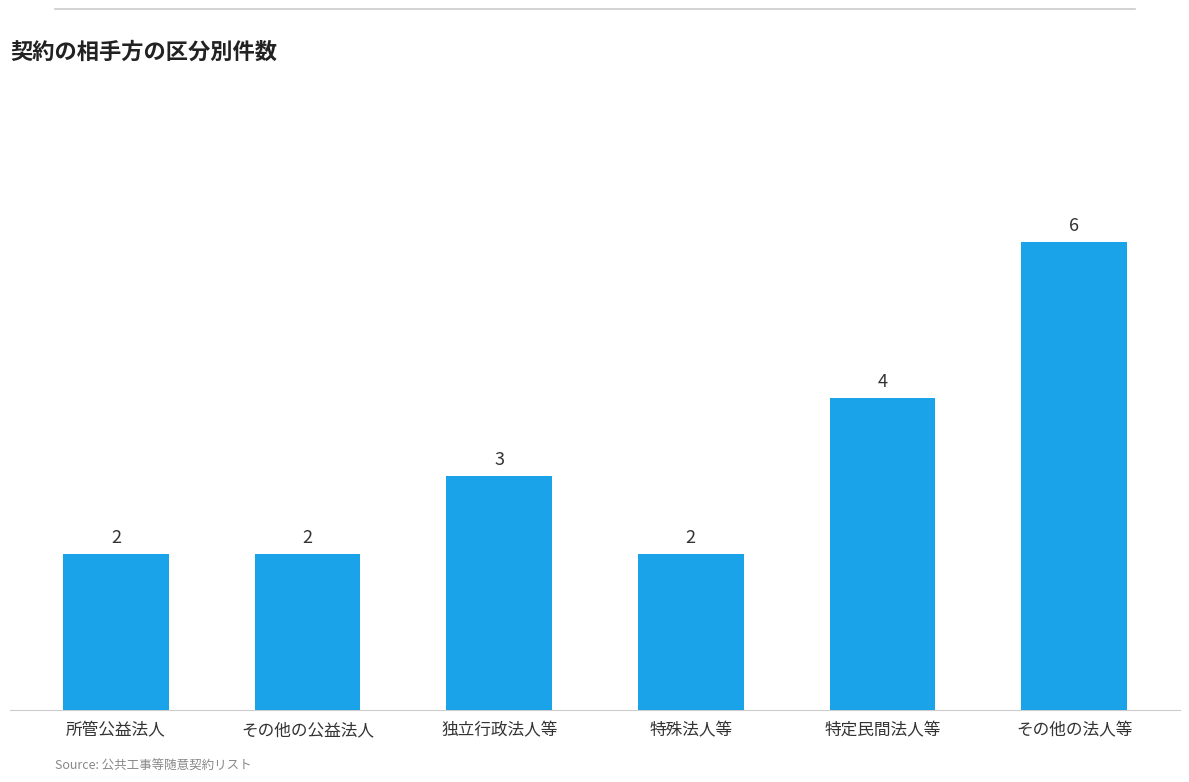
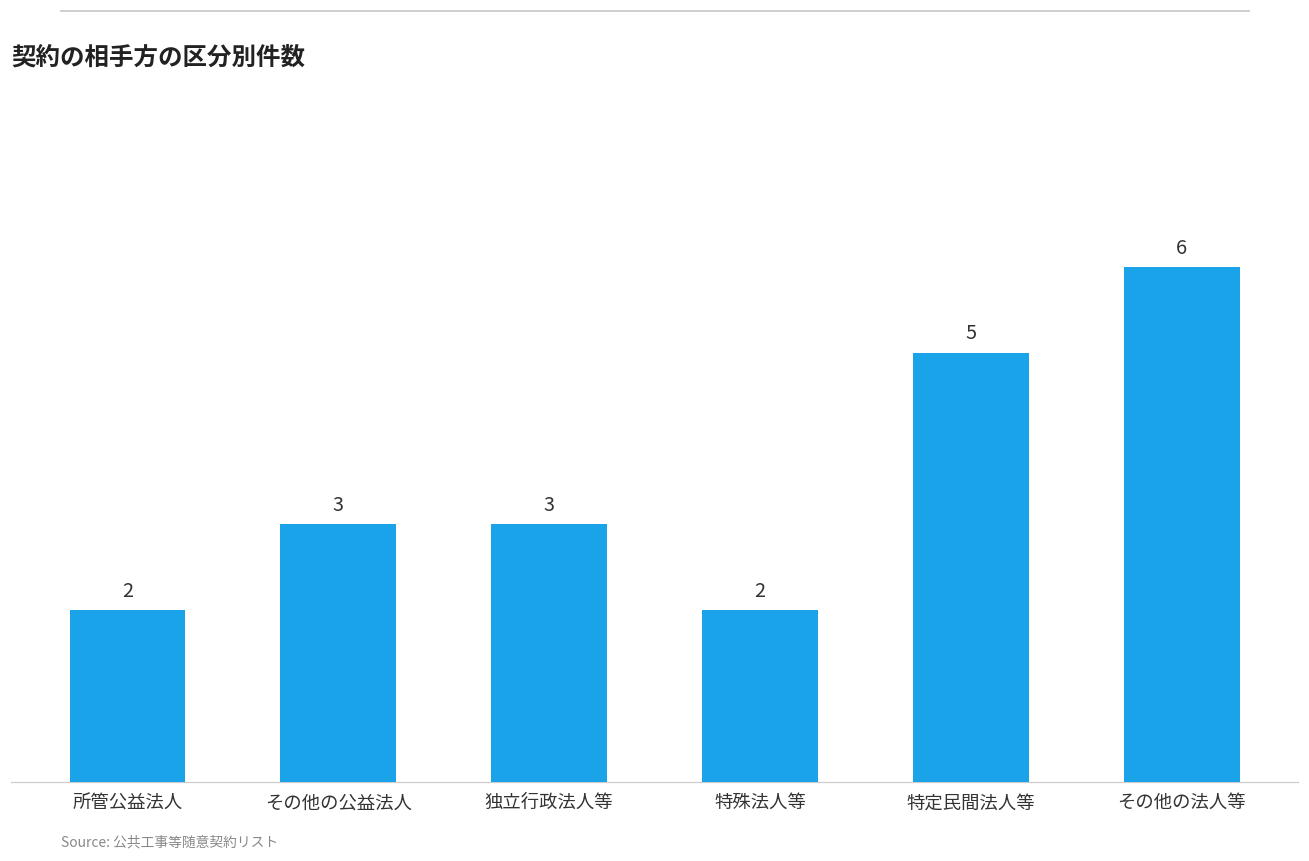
その他の公益法人: 2 -> 3
特定民間法人等: 4 -> 5
